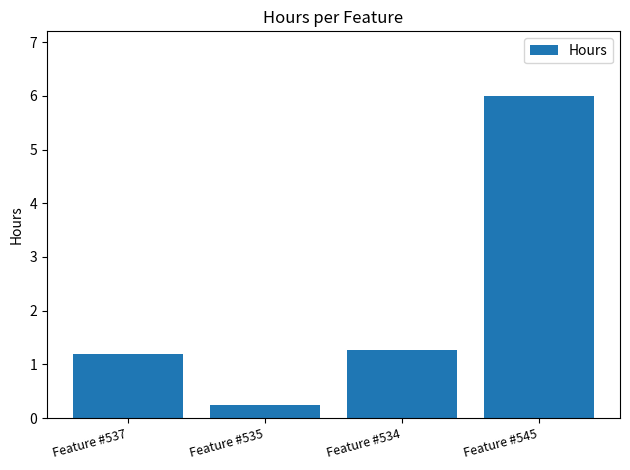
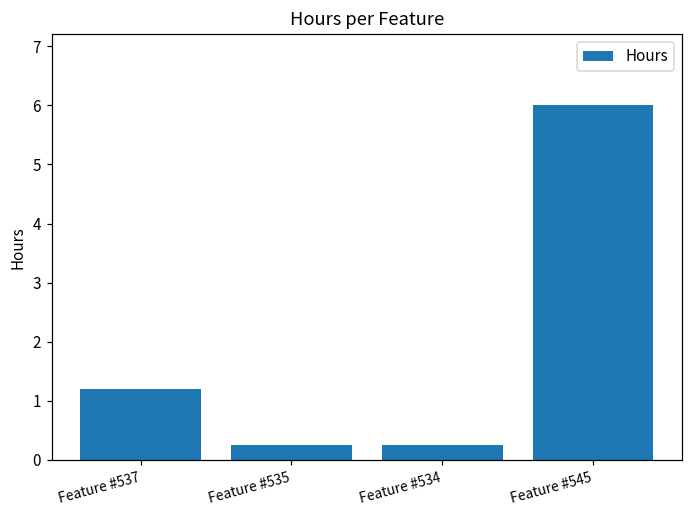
Feature #534: 1.3 -> 0.3
